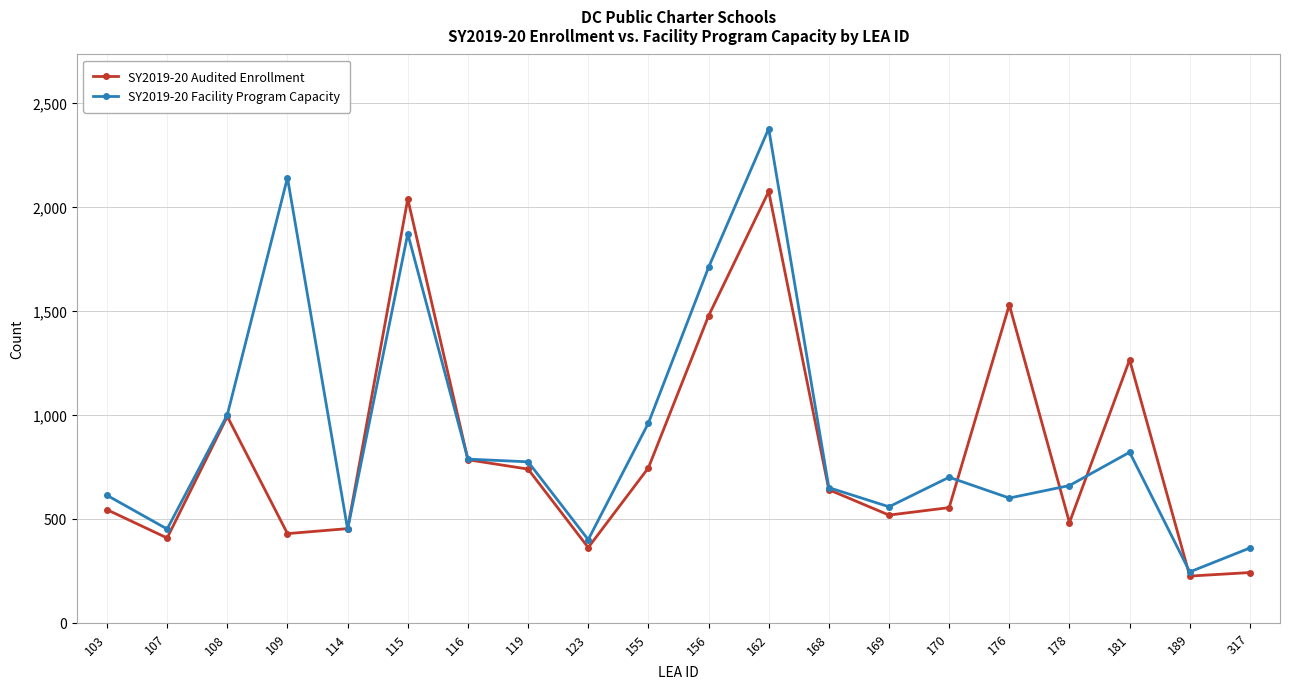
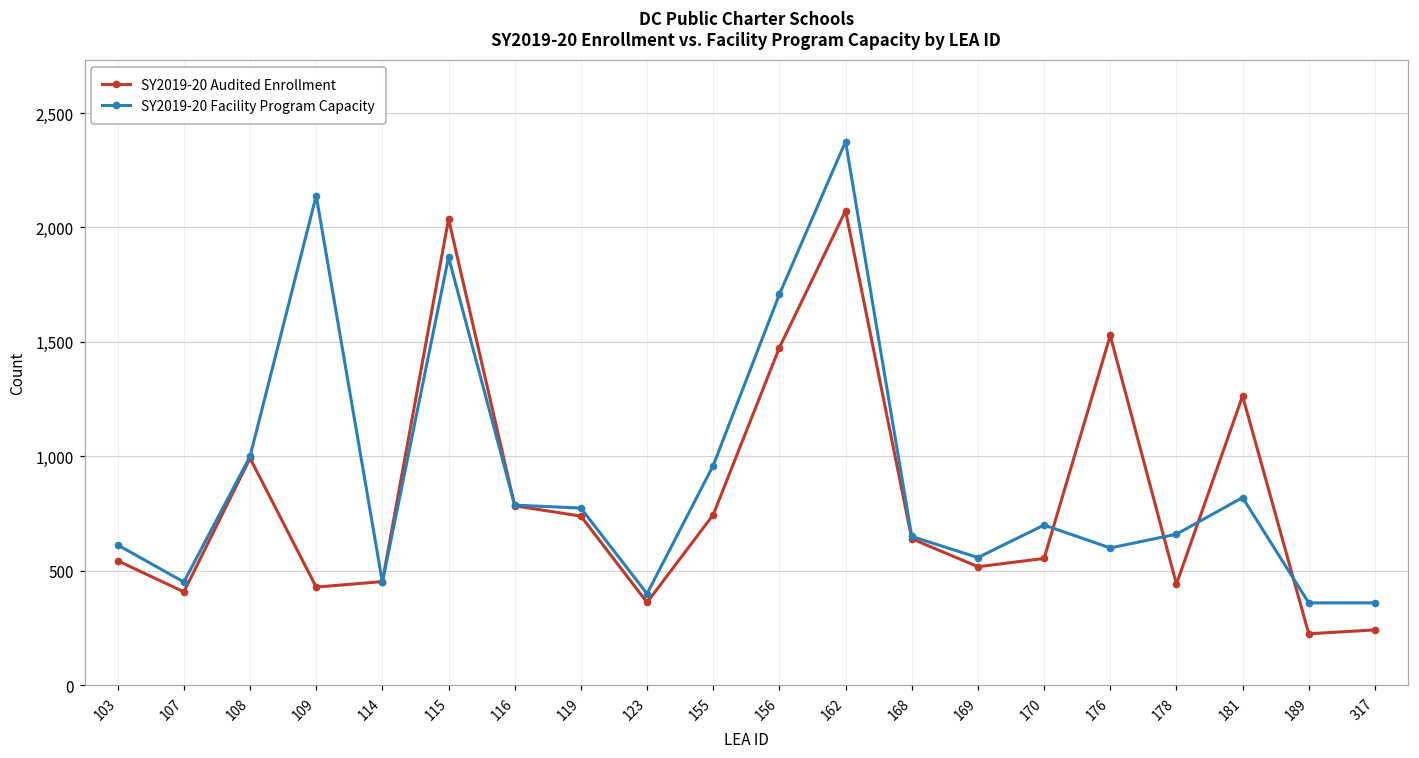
SY2019-20 Audited Enrollment, 178: 480 -> 440
SY2019-20 Facility Program Capacity, 189: 250 -> 360
